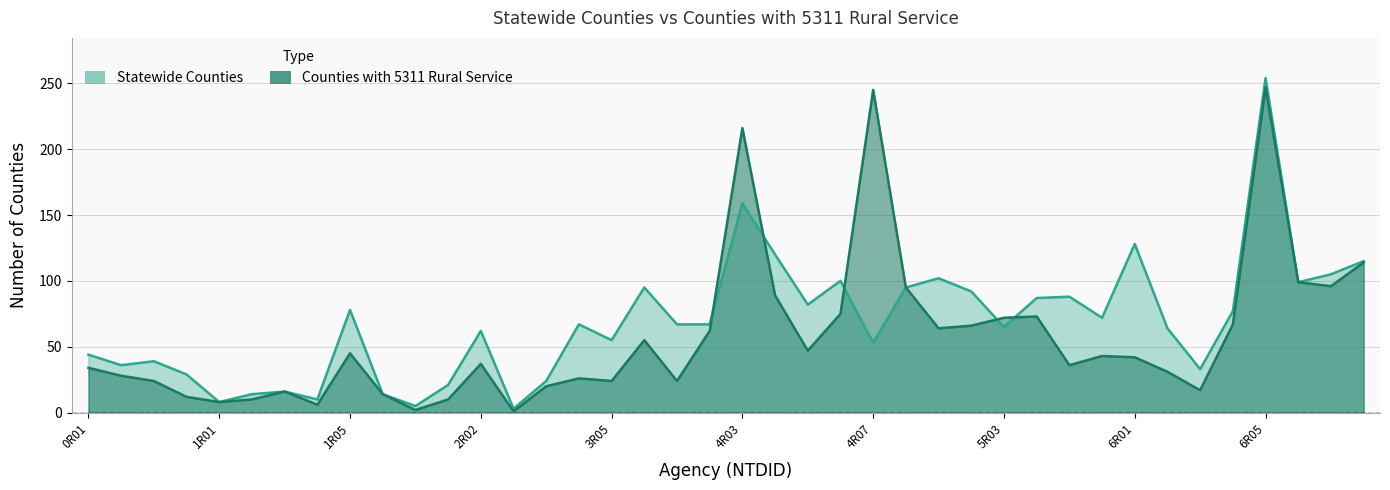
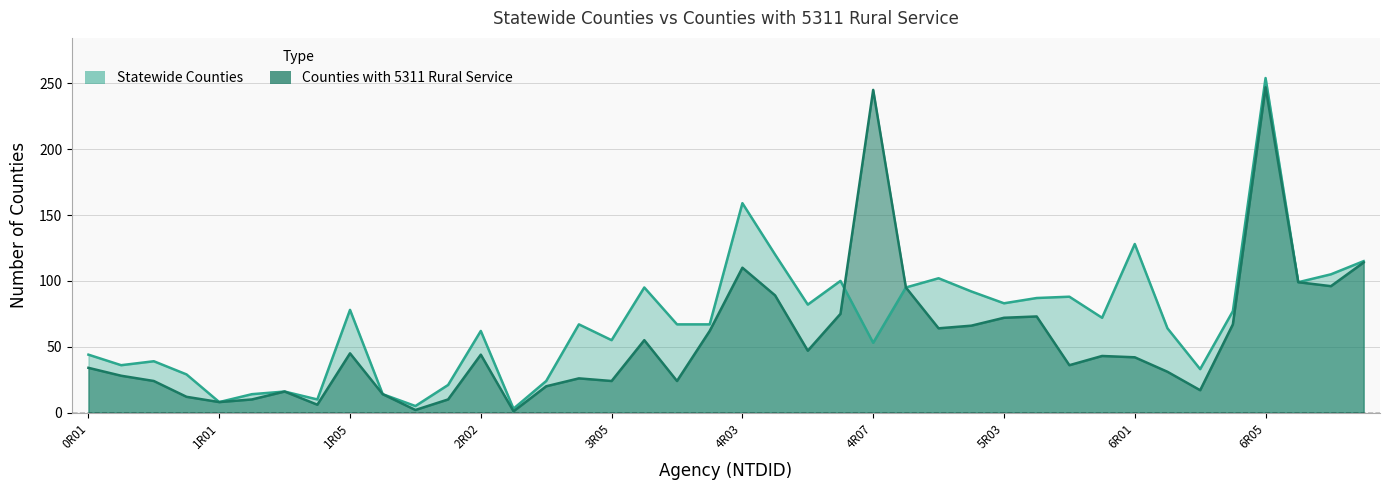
Counties with 5311 Rural Service, 2R02: 37 -> 44
Counties with 5311 Rural Service, 4R03: 216 -> 110
Statewide Counties, 5R03: 65 -> 83
